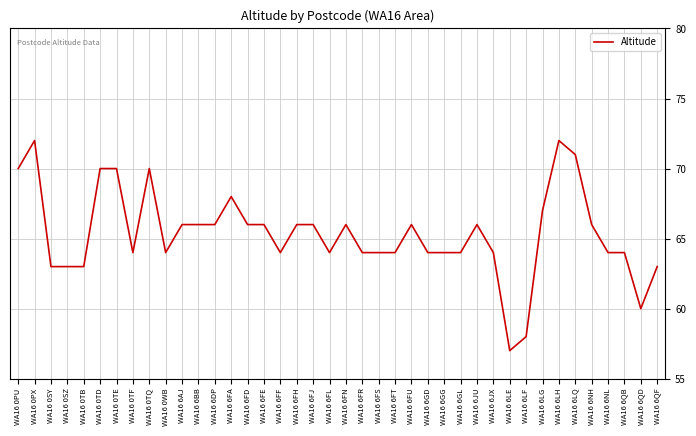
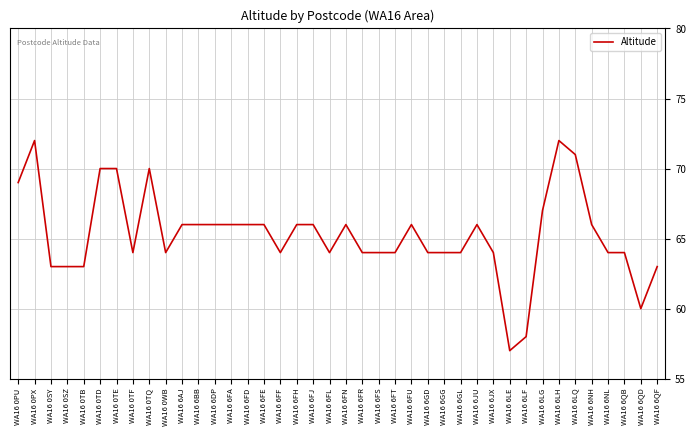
WA16 0PU: 70 -> 69
WA16 6FA: 68 -> 66
